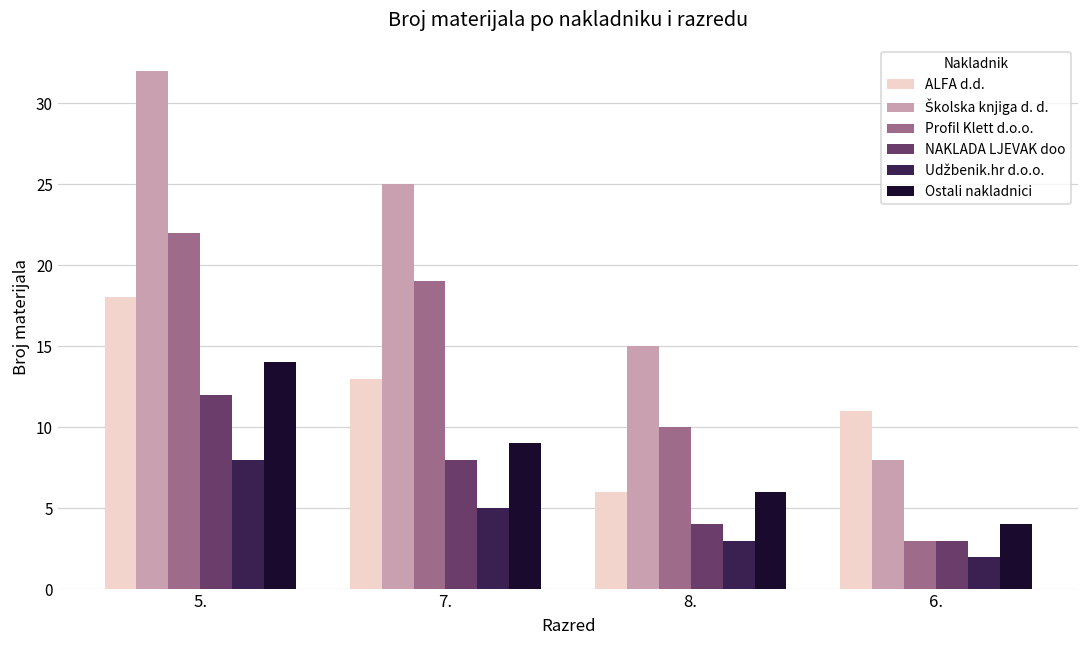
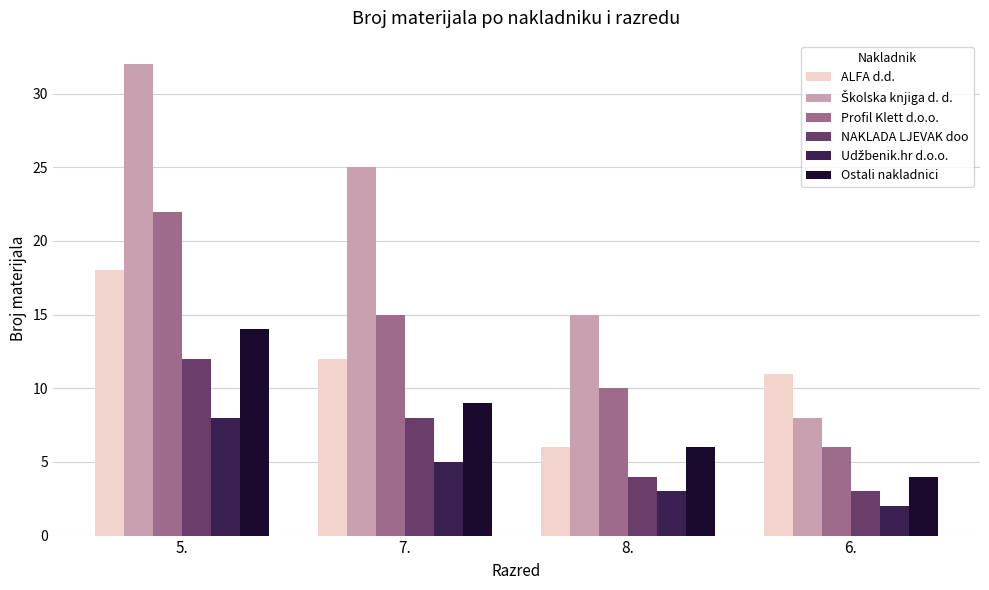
ALFA d.d., 7.: 13 -> 12
Profil Klett d.o.o., 7.: 19 -> 15
Profil Klett d.o.o., 6.: 3 -> 6
